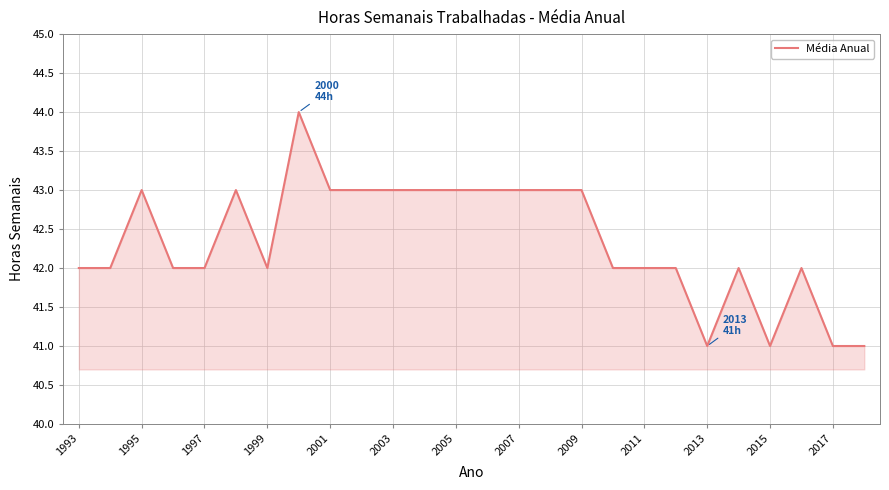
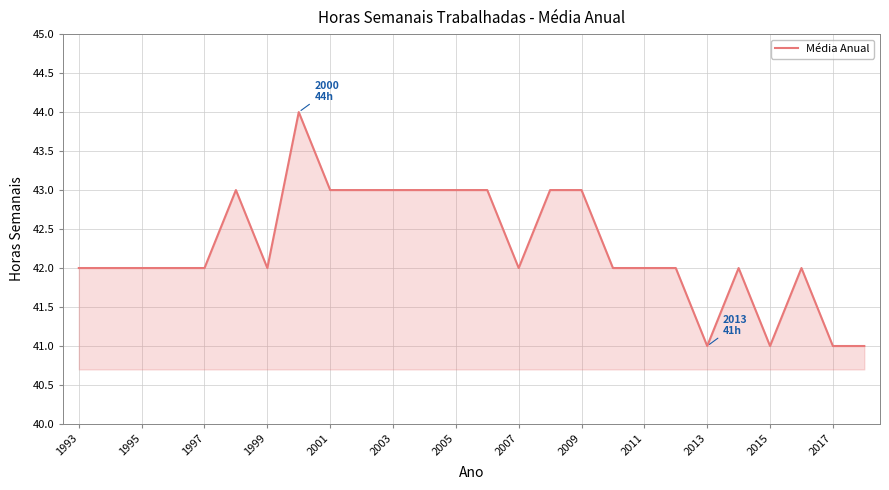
1995: 43 -> 42
2007: 43 -> 42
